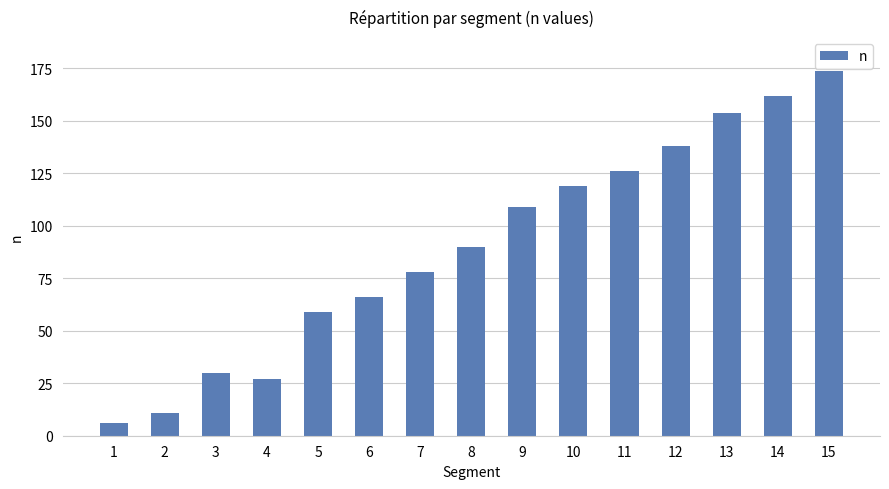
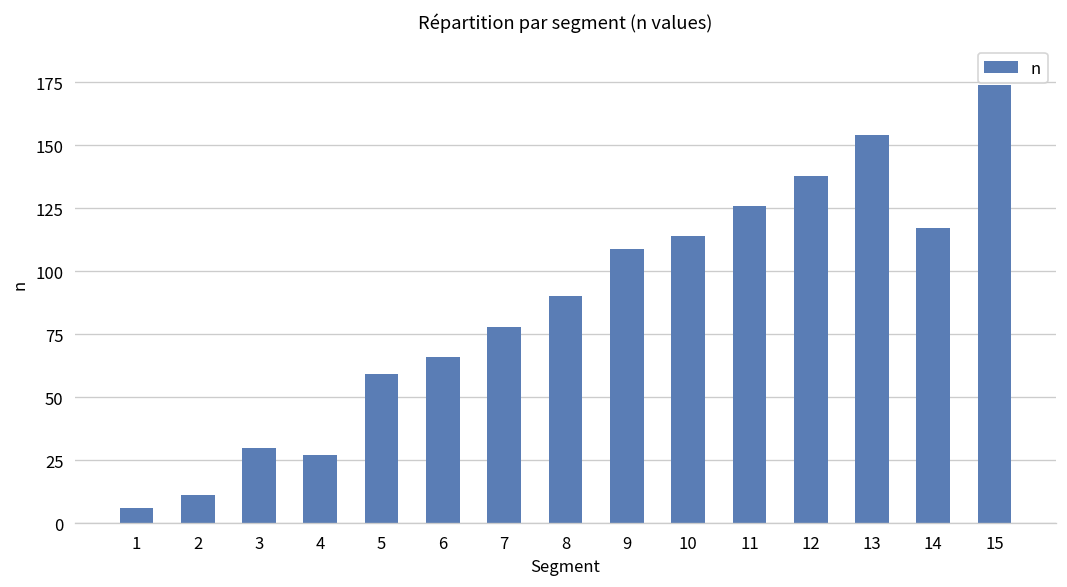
10: 119 -> 114
14: 162 -> 117
